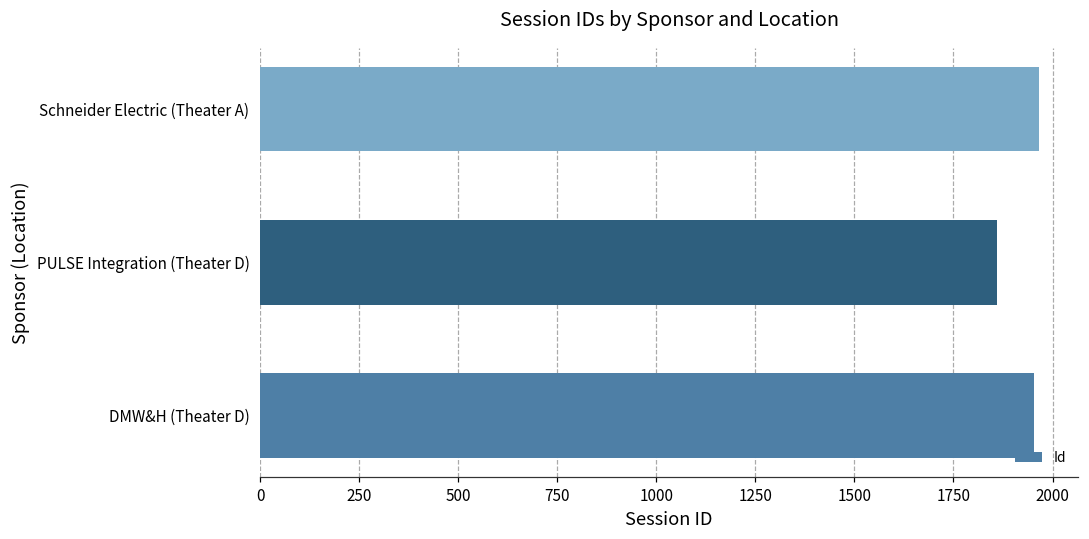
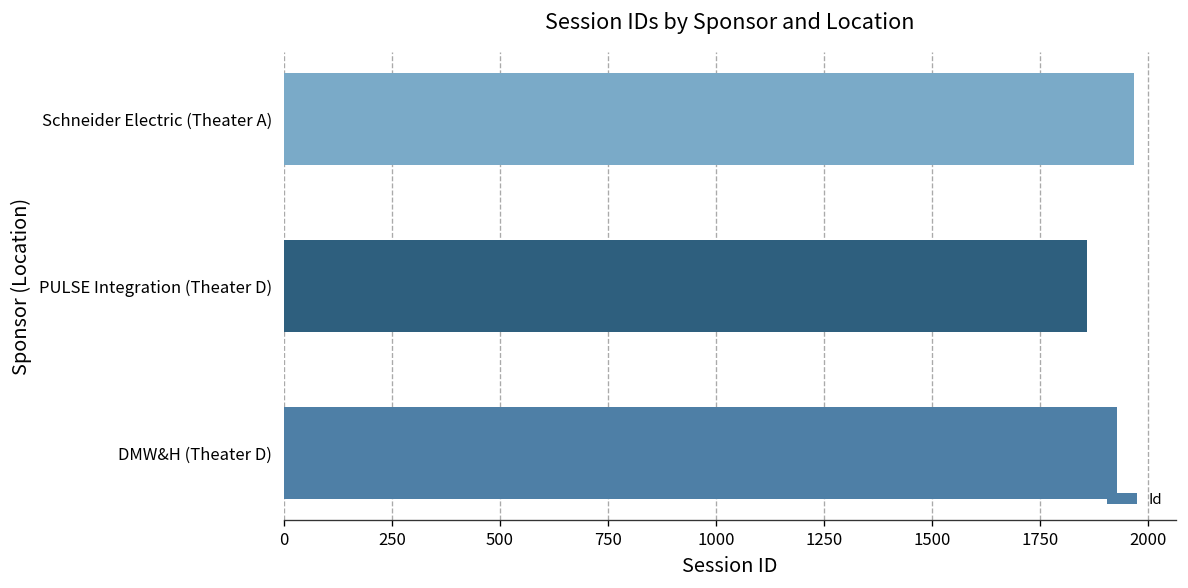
DMW&H (Theater D): 1950 -> 1930
